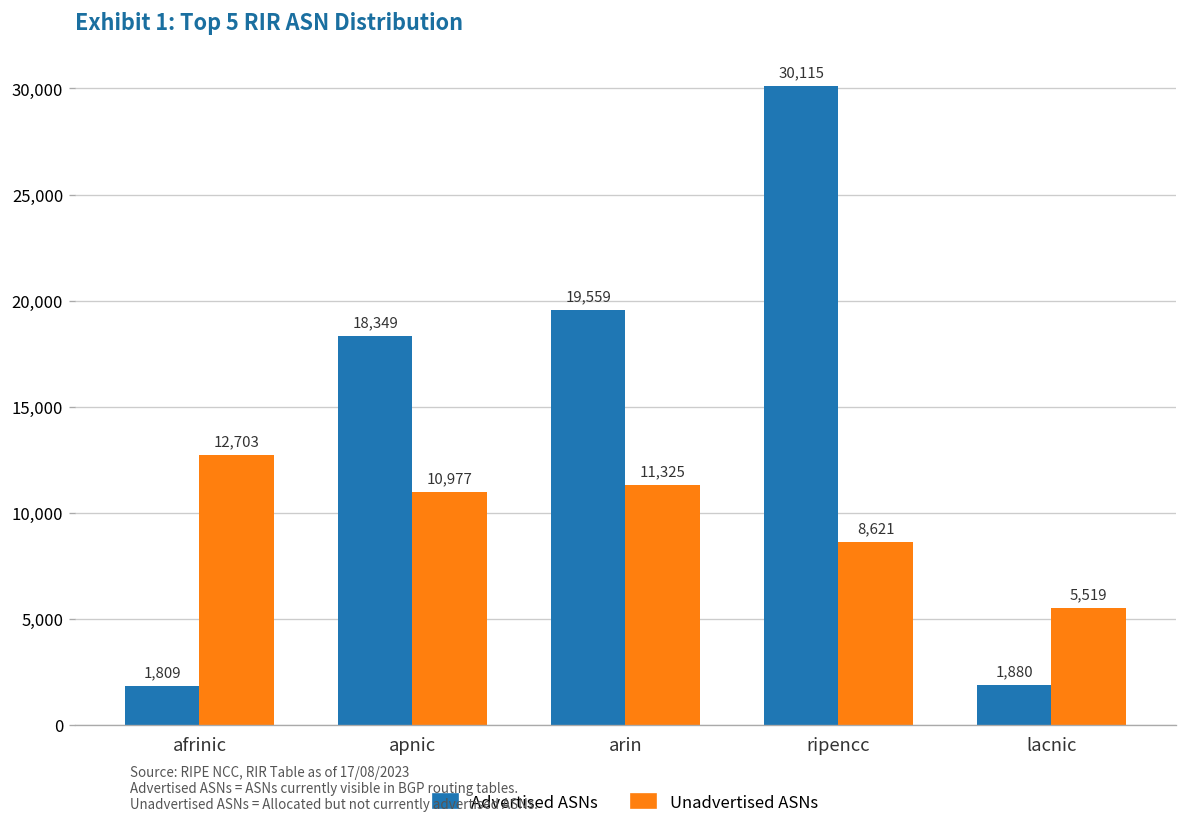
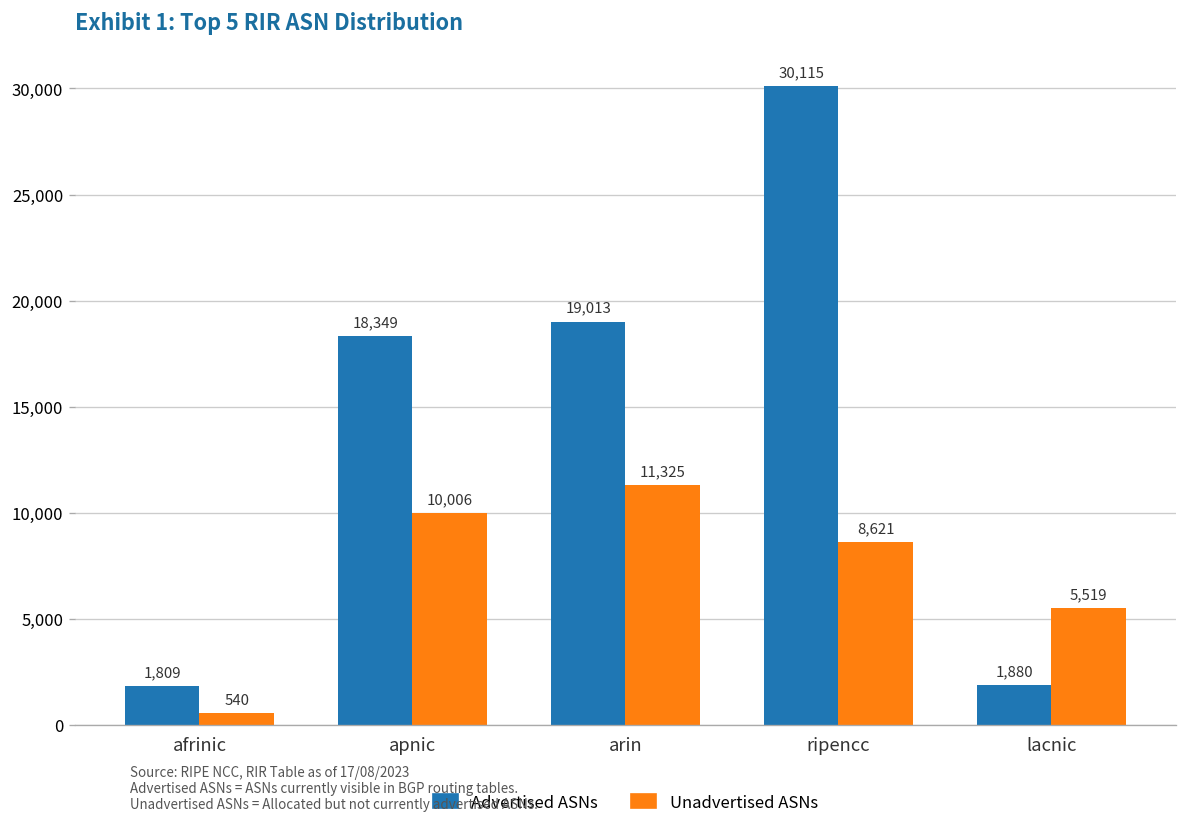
Unadvertised ASNs, afrinic: 12,703 -> 540
Unadvertised ASNs, apnic: 10,977 -> 10,006
Advertised ASNs, arin: 19,559 -> 19,013
